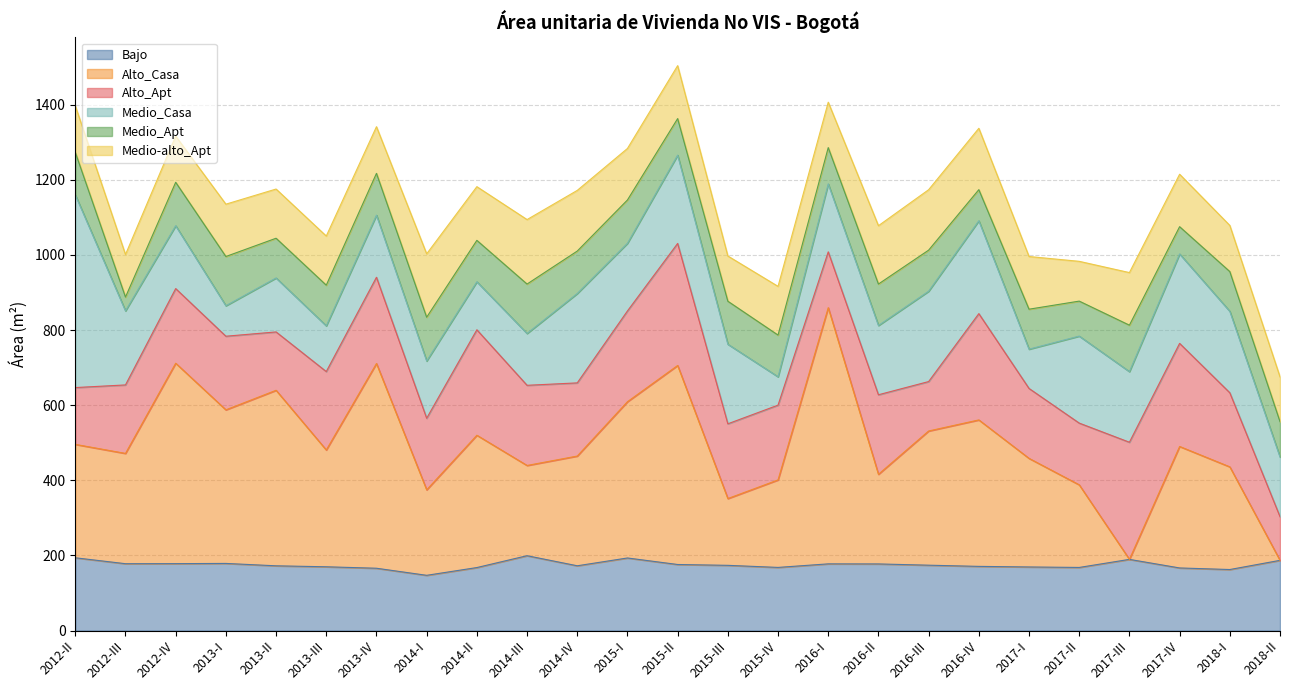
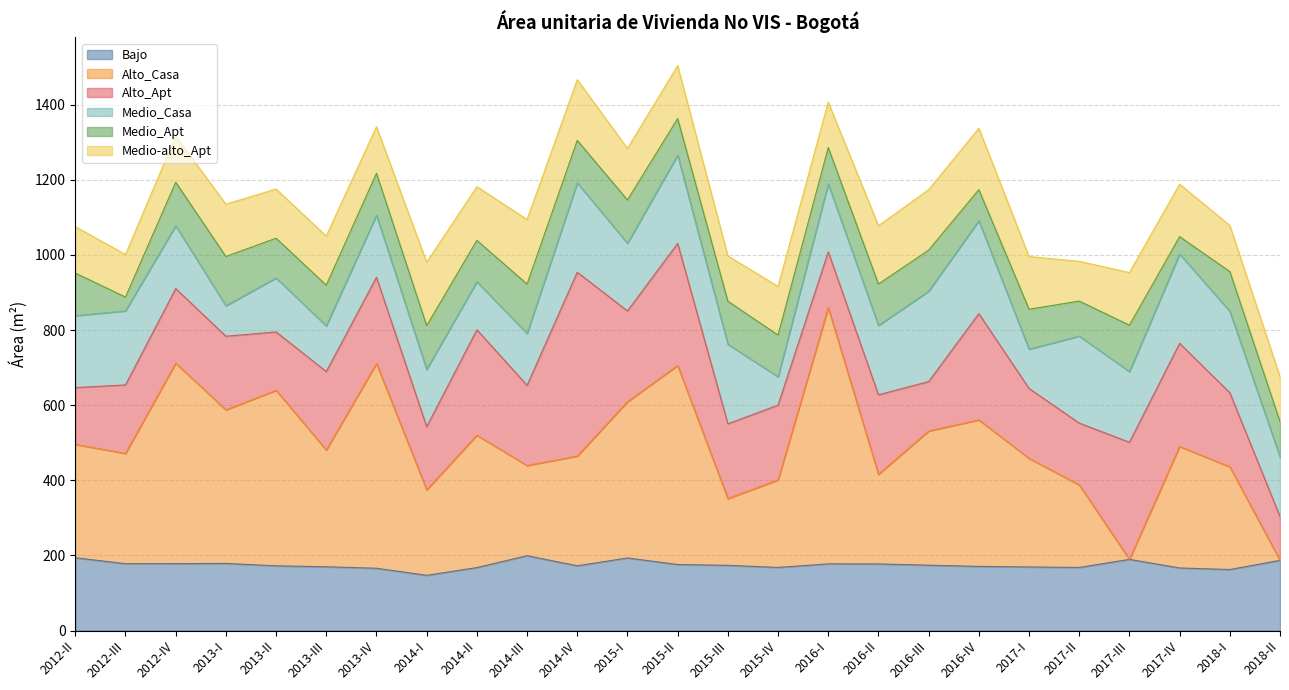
Medio_Casa, 2012-II: 510 -> 190
Alto_Apt, 2014-I: 190 -> 170
Alto_Apt, 2014-IV: 190 -> 490
Medio_Apt, 2017-IV: 70 -> 50
